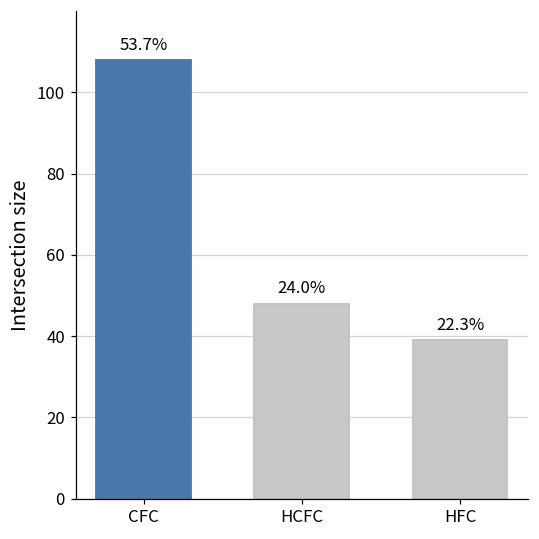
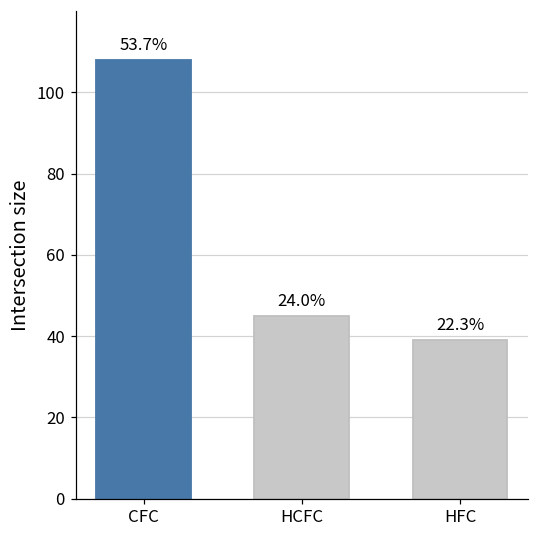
HCFC: 48 -> 45
